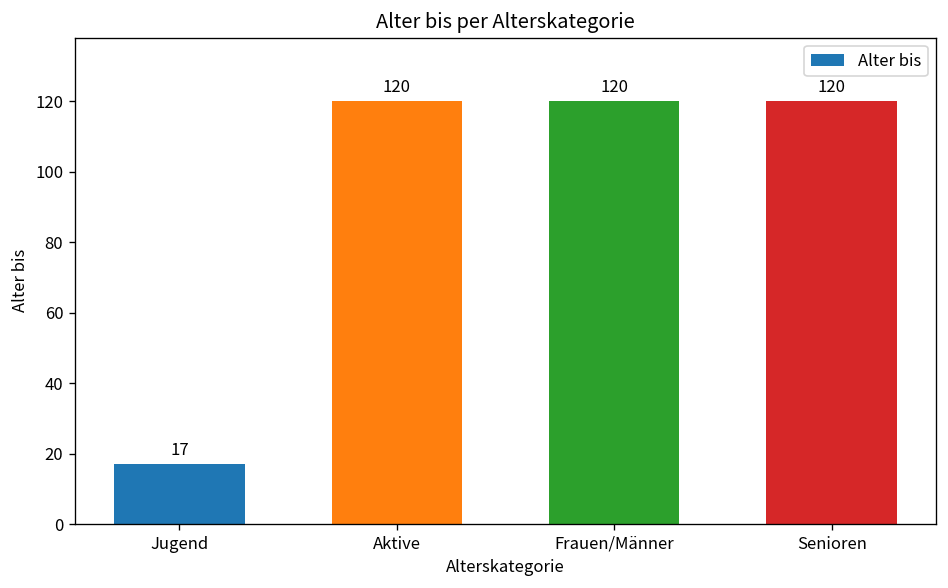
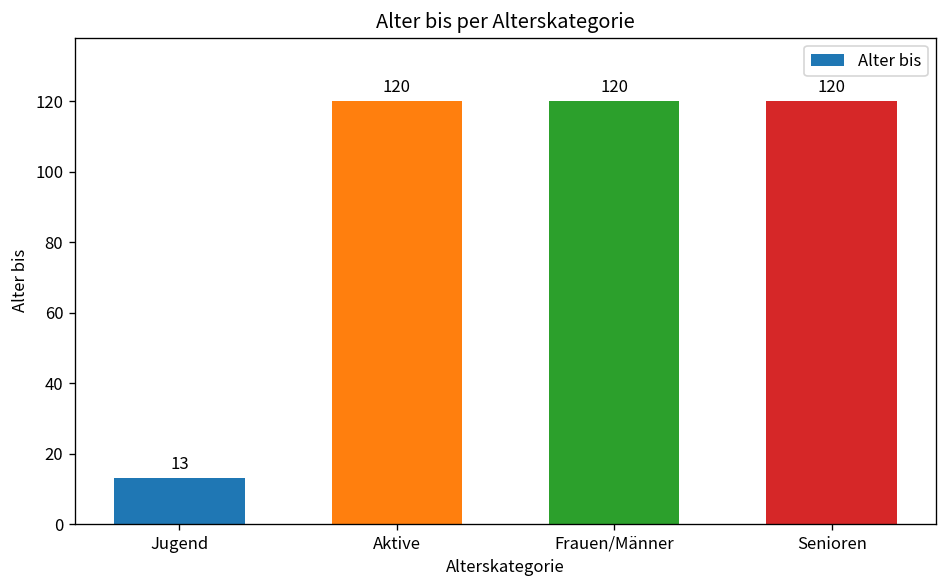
Jugend: 17 -> 13
